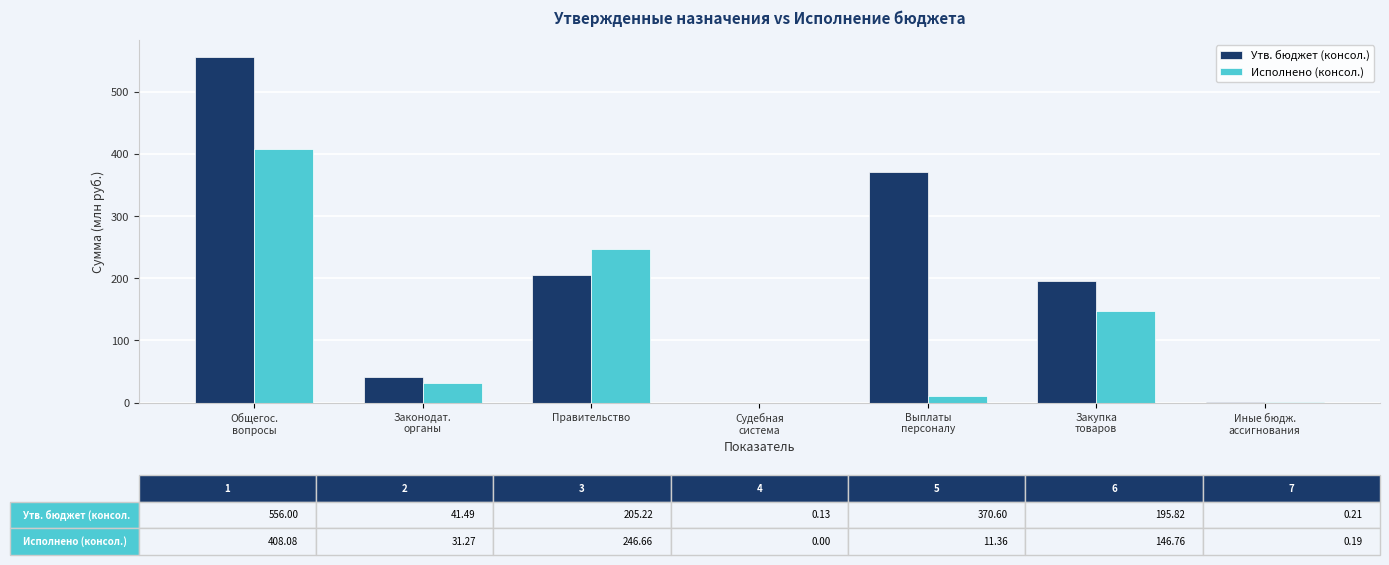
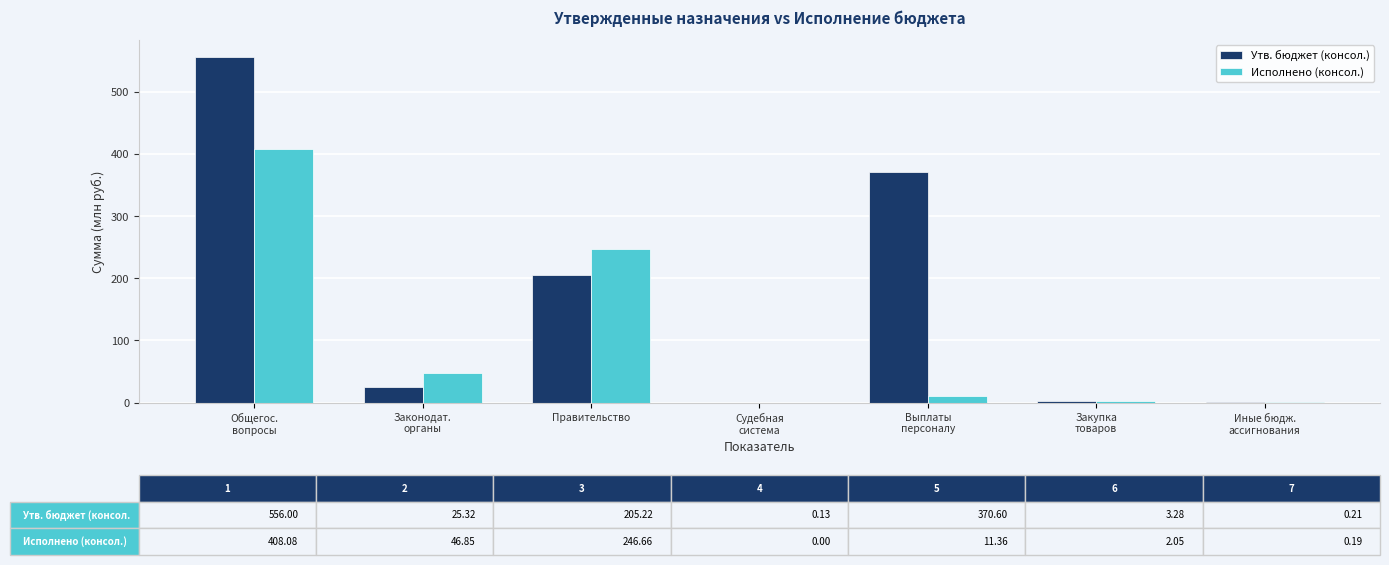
Утв. бюджет (консол.), Законодат. органы: 41.49 -> 25.32
Исполнено (консол.), Законодат. органы: 31.27 -> 46.85
Утв. бюджет (консол.), Закупка товаров: 195.82 -> 3.28
Исполнено (консол.), Закупка товаров: 146.76 -> 2.05
